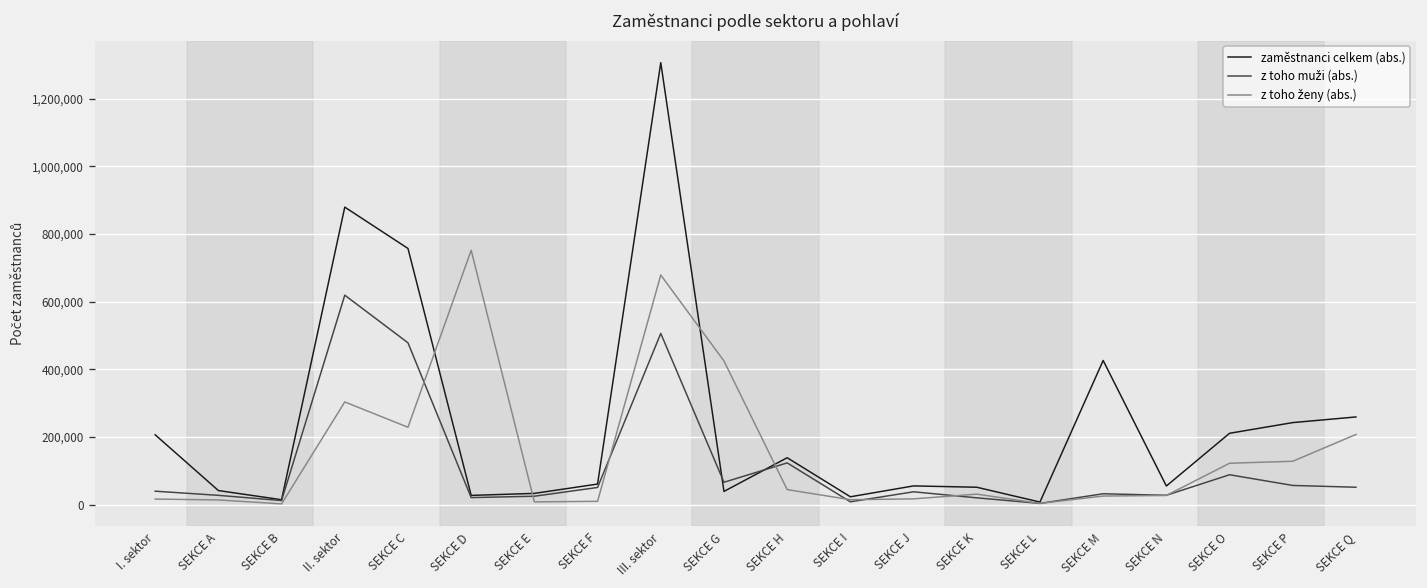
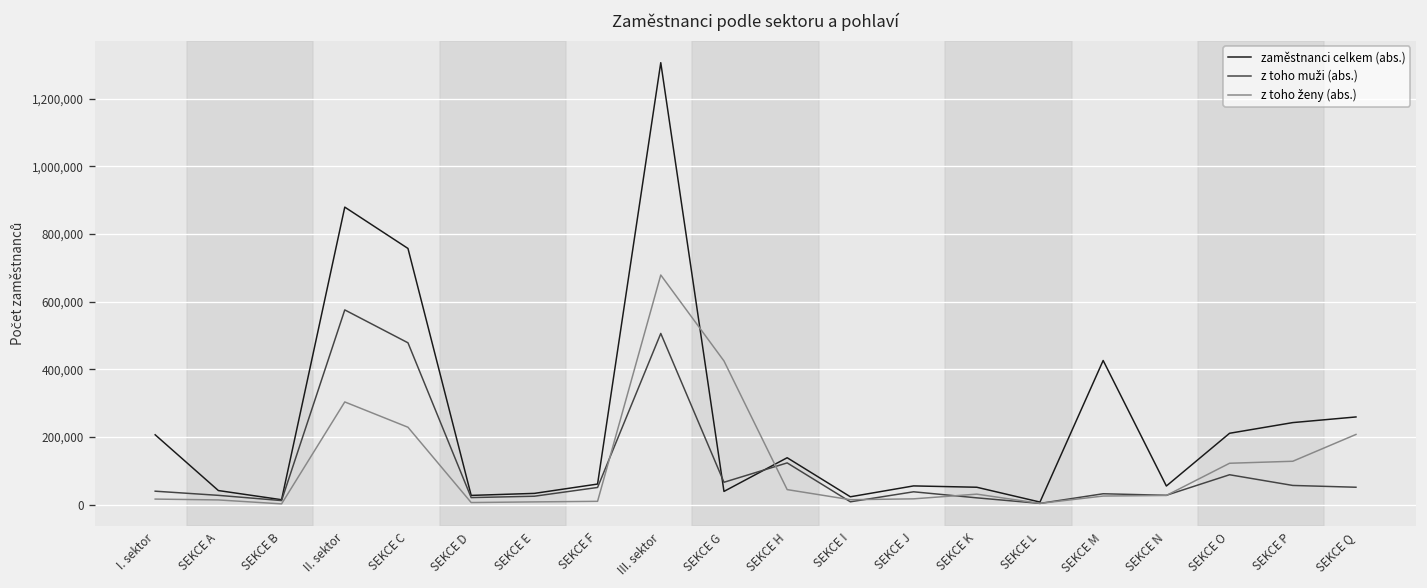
z toho muži (abs.), II. sektor: 620,000 -> 580,000
z toho ženy (abs.), SEKCE D: 750,000 -> 10,000
